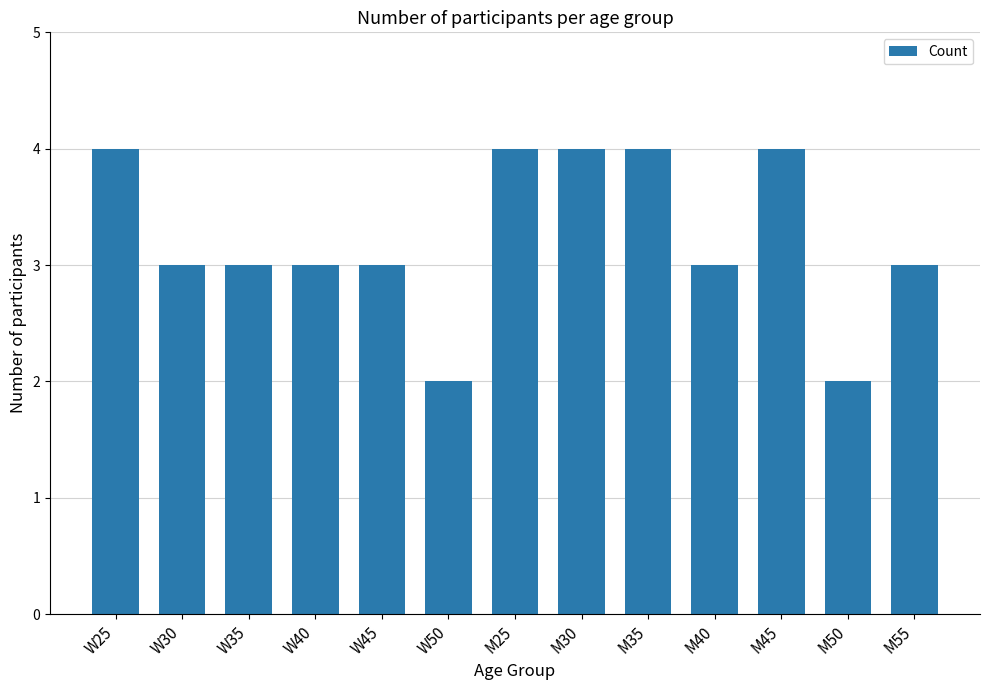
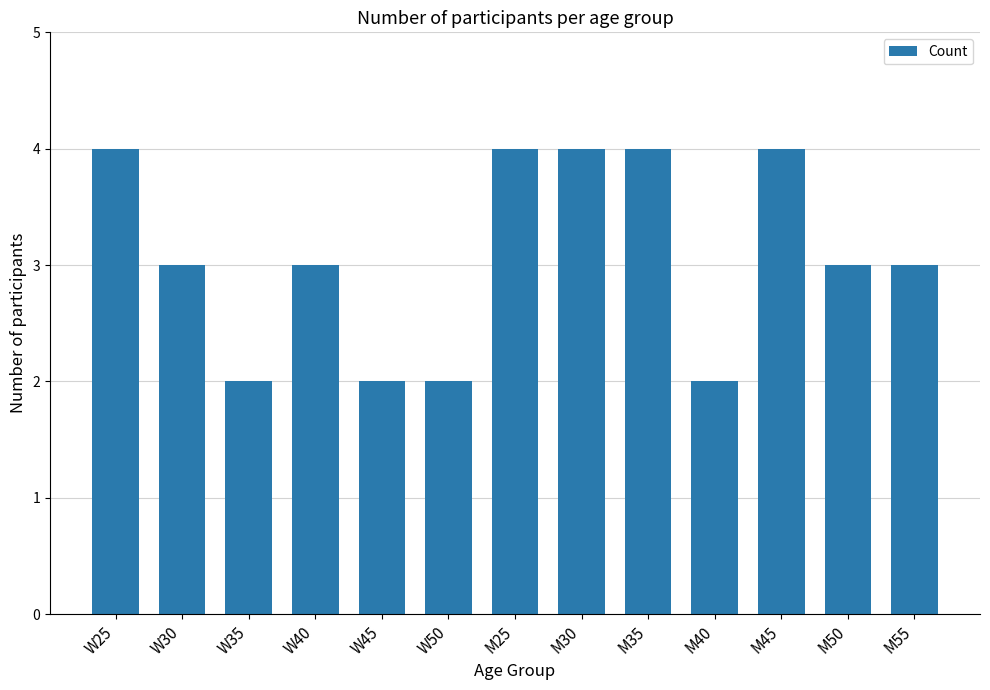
W35: 3 -> 2
W45: 3 -> 2
M40: 3 -> 2
M50: 2 -> 3
